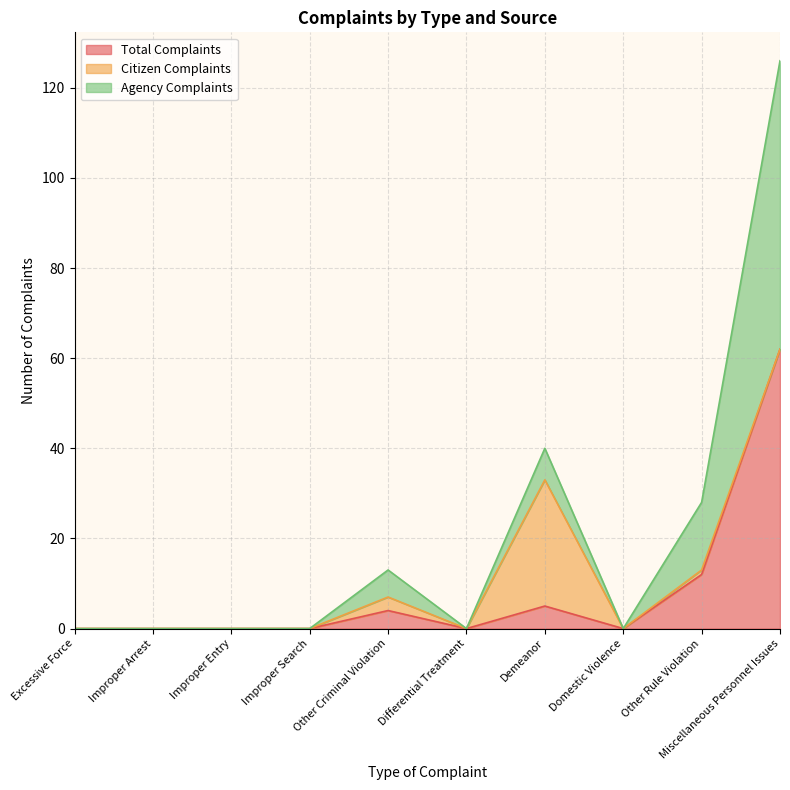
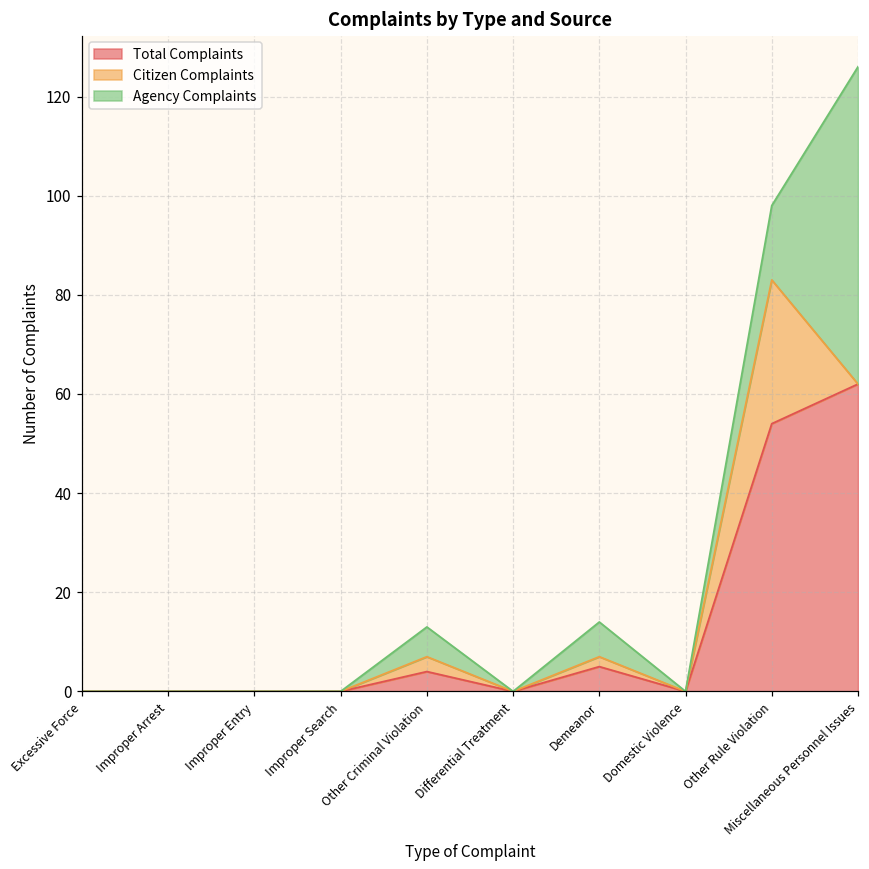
Citizen Complaints, Demeanor: 28 -> 2
Total Complaints, Other Rule Violation: 12 -> 54
Citizen Complaints, Other Rule Violation: 1 -> 29
